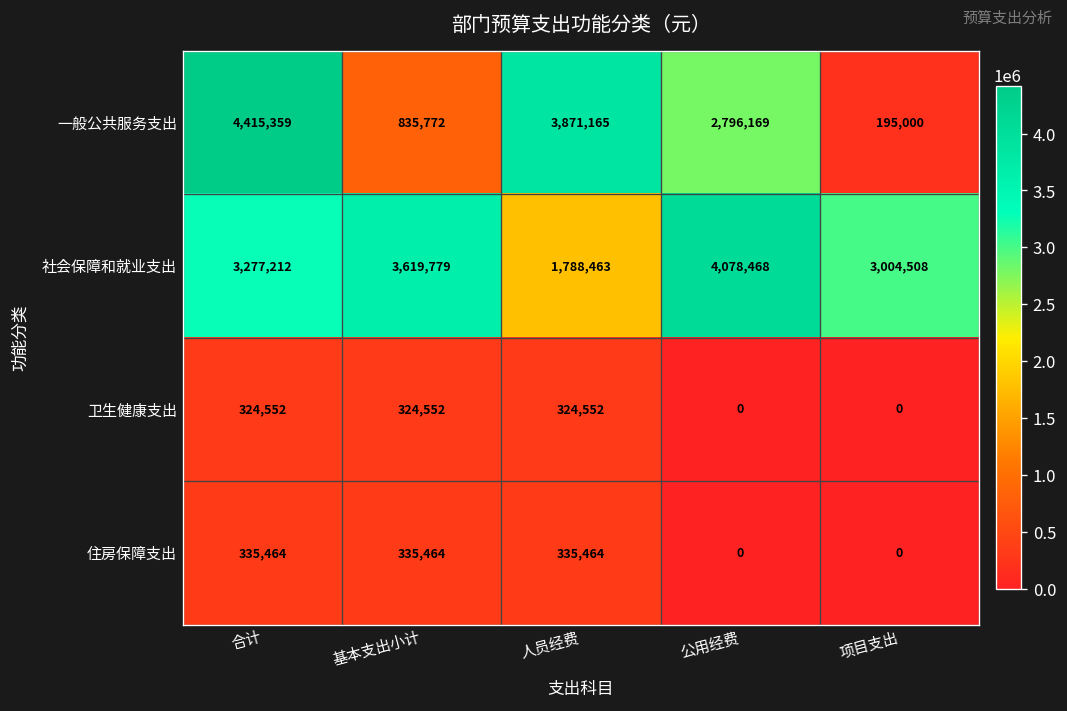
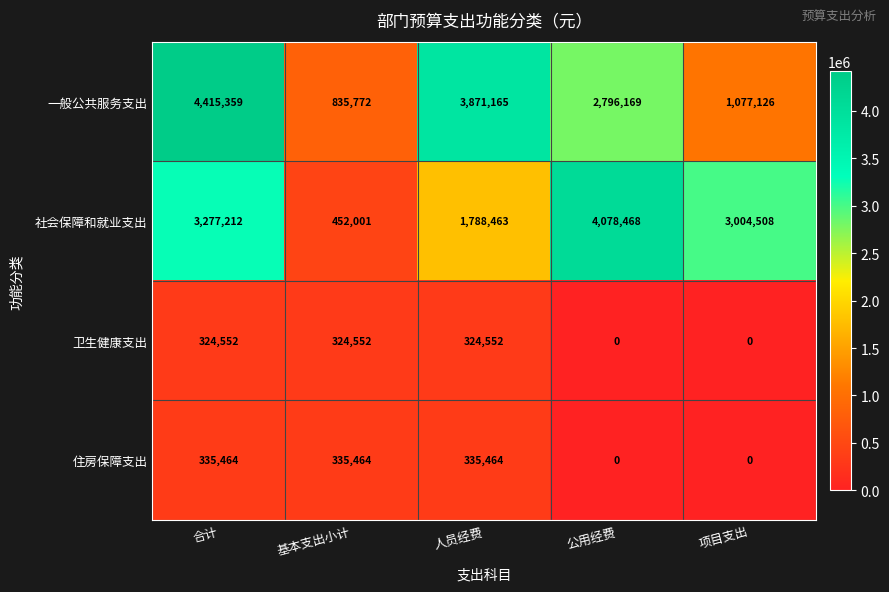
一般公共服务支出, 项目支出: 195,000 -> 1,077,126
社会保障和就业支出, 基本支出小计: 3,619,779 -> 452,001
